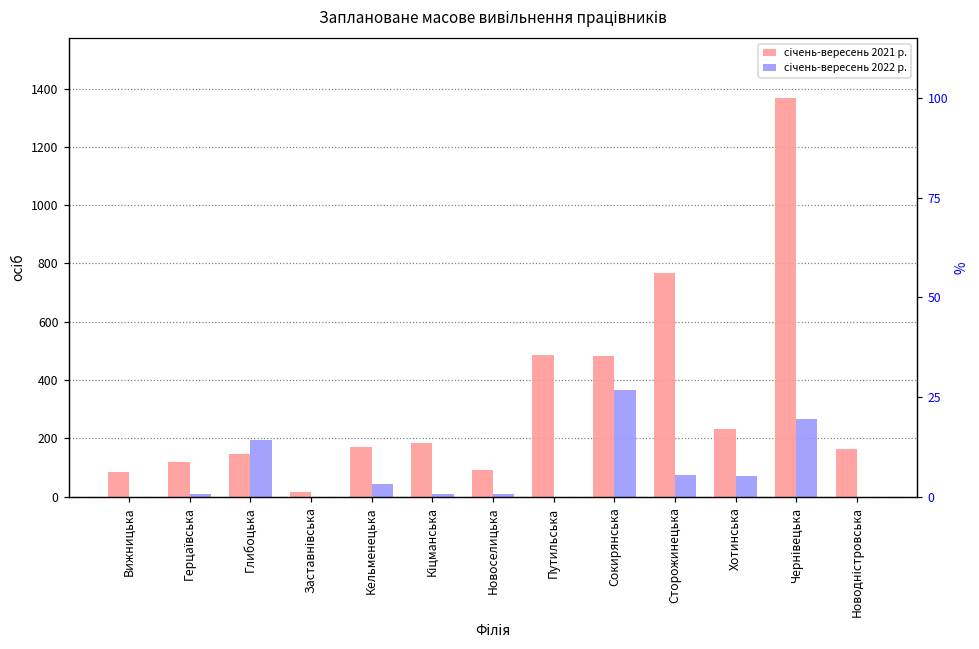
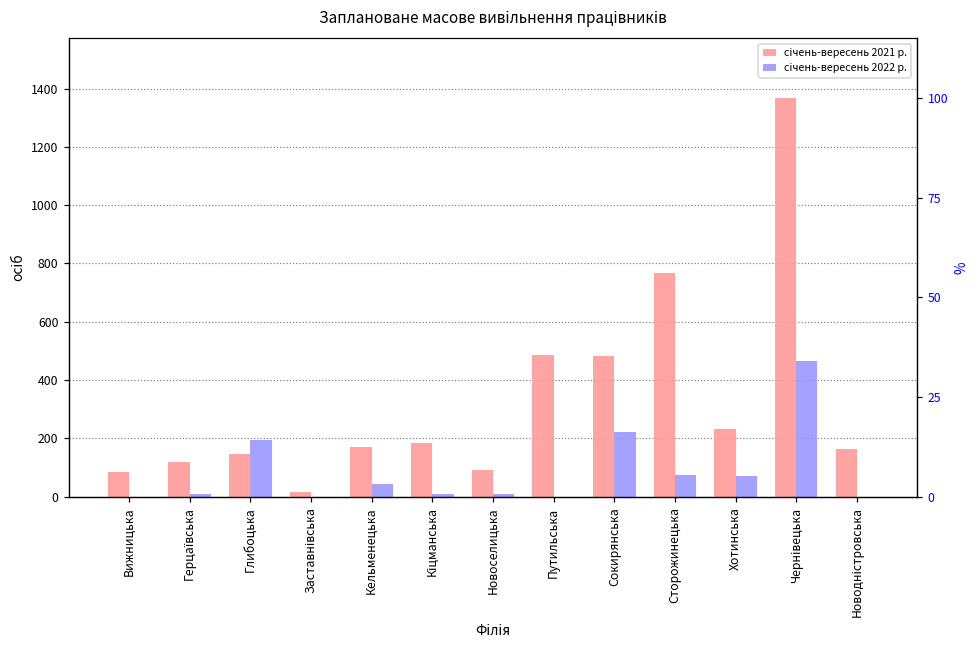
січень-вересень 2022 р., Сокирянська: 370 -> 220
січень-вересень 2022 р., Чернівецька: 270 -> 470
